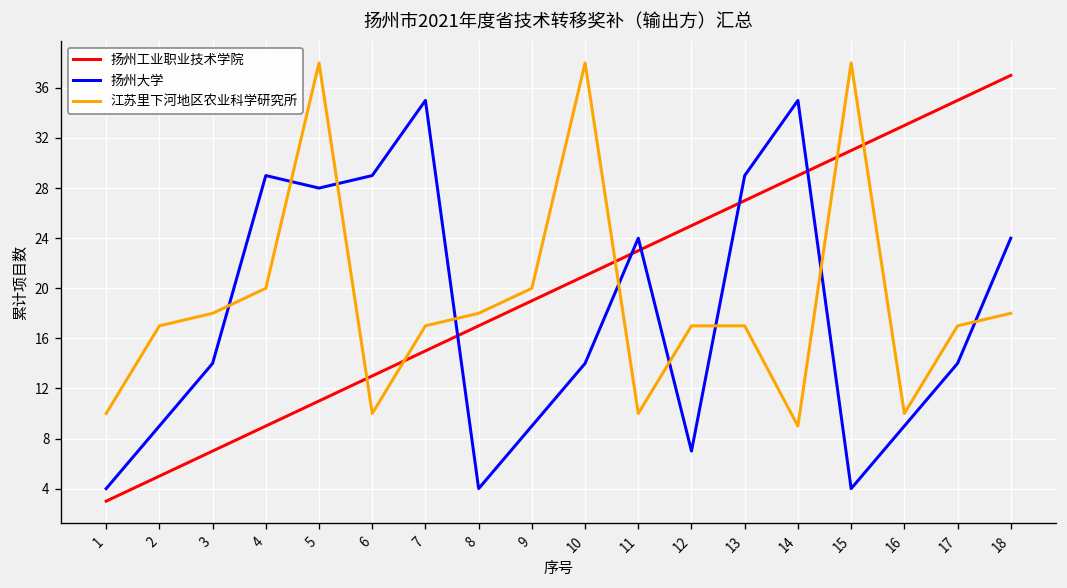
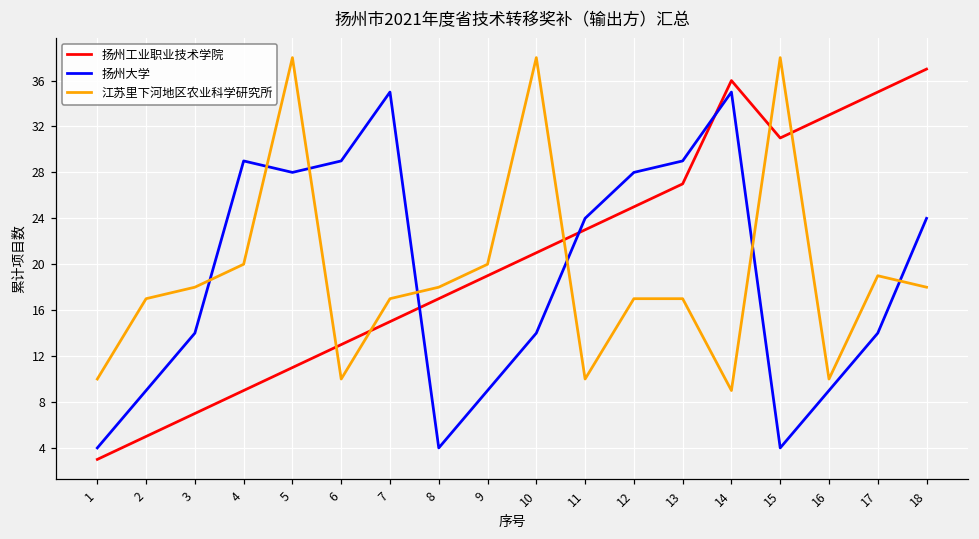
扬州大学, 12: 7 -> 28
扬州工业职业技术学院, 14: 29 -> 36
江苏里下河地区农业科学研究所, 17: 17 -> 19
